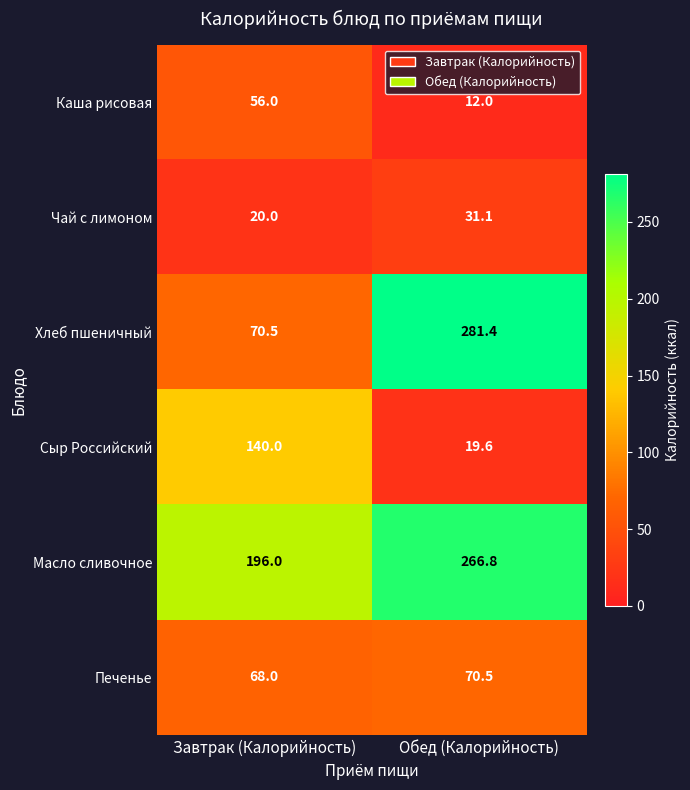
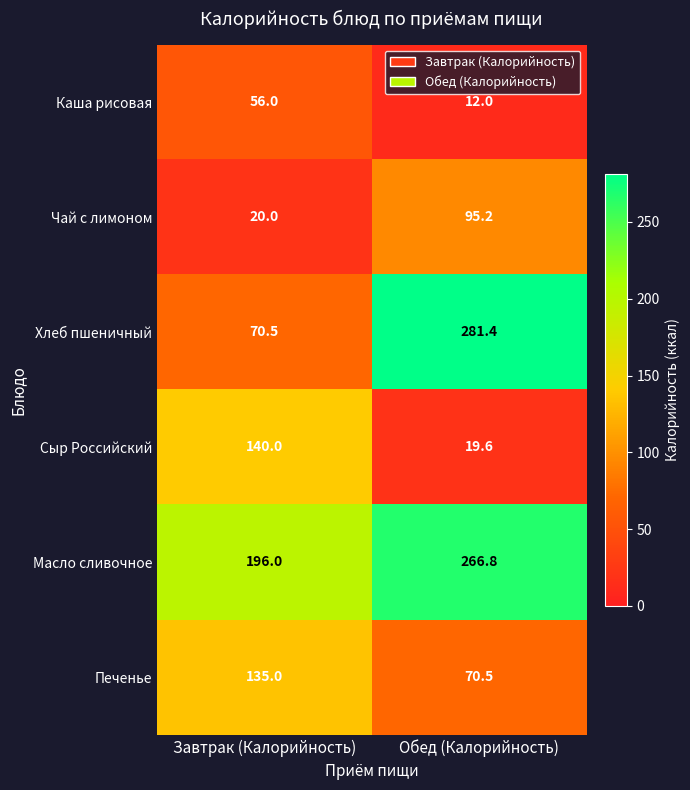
Чай с лимоном, Обед (Калорийность): 31.1 -> 95.2
Печенье, Завтрак (Калорийность): 68.0 -> 135.0
